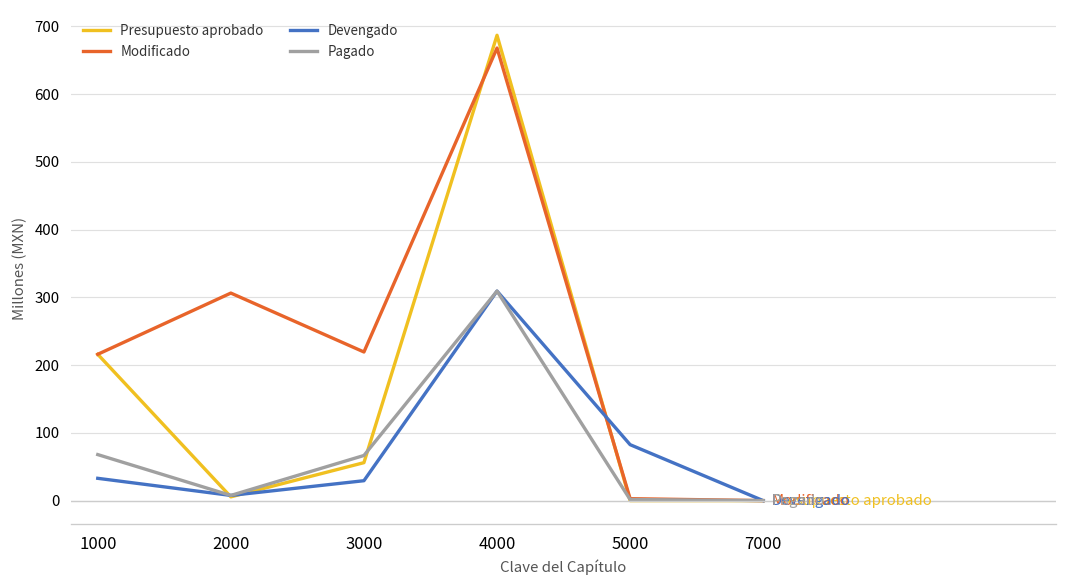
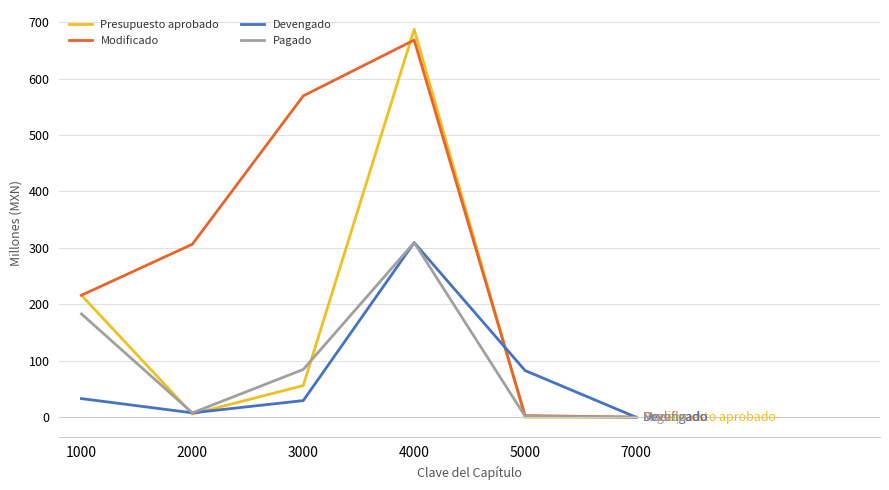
Pagado, 1000: 70 -> 180
Modificado, 3000: 220 -> 570
Pagado, 3000: 70 -> 80
